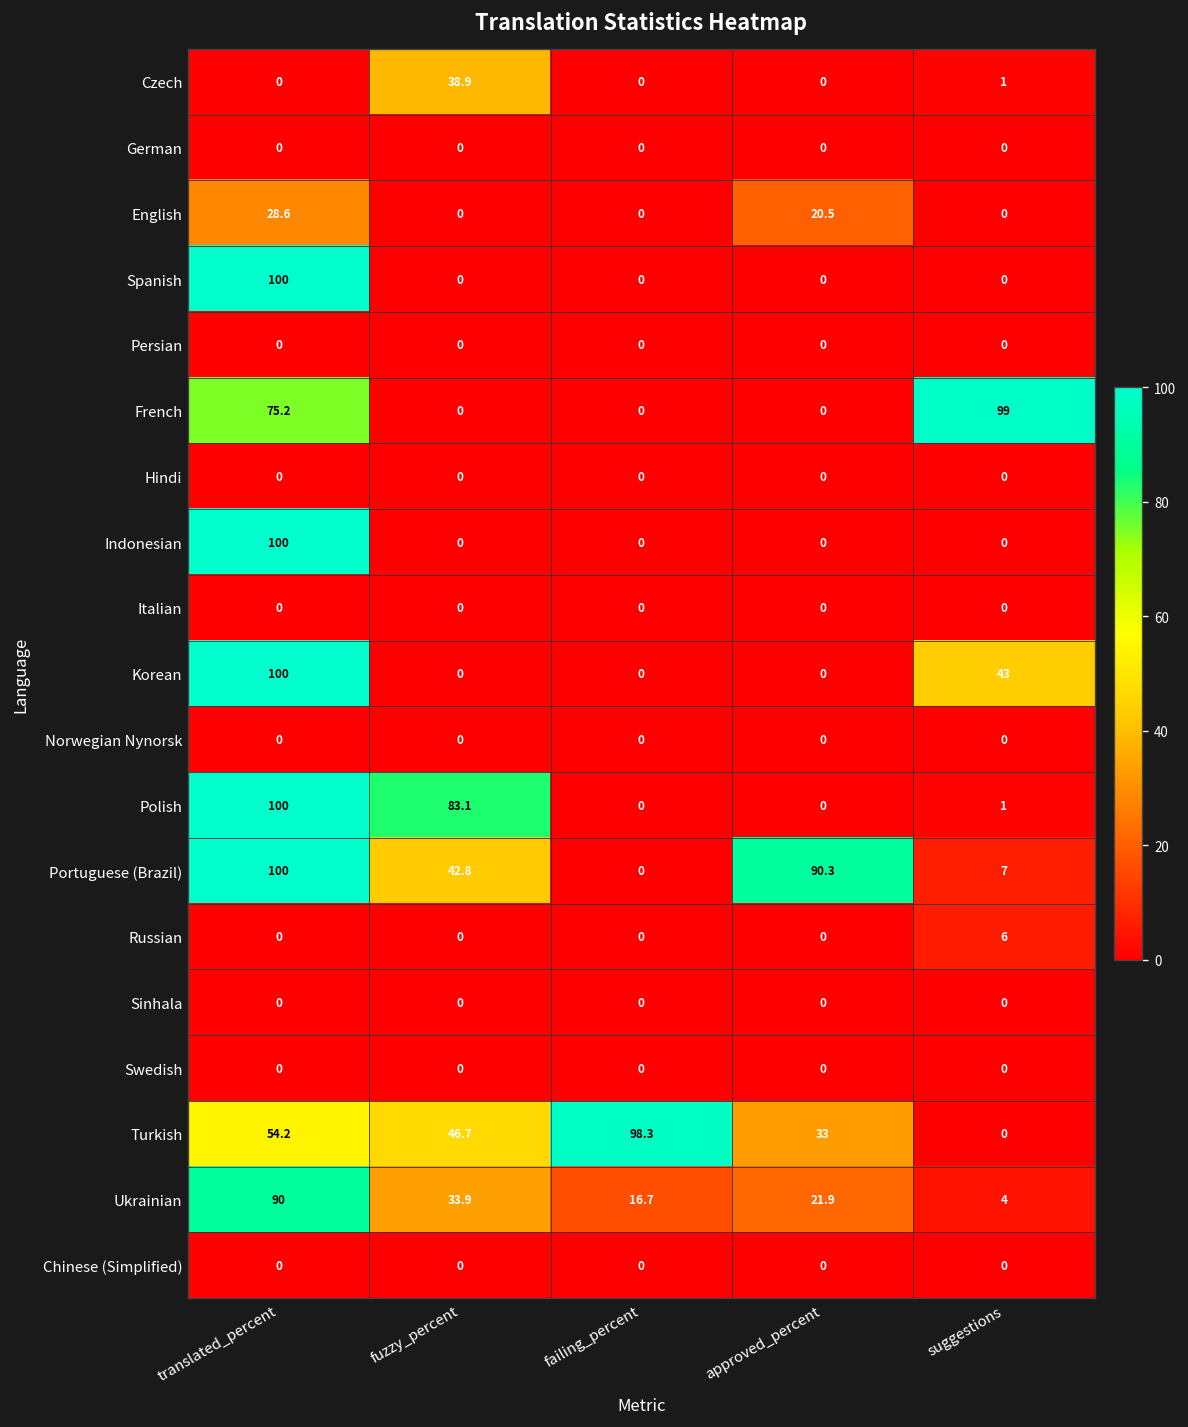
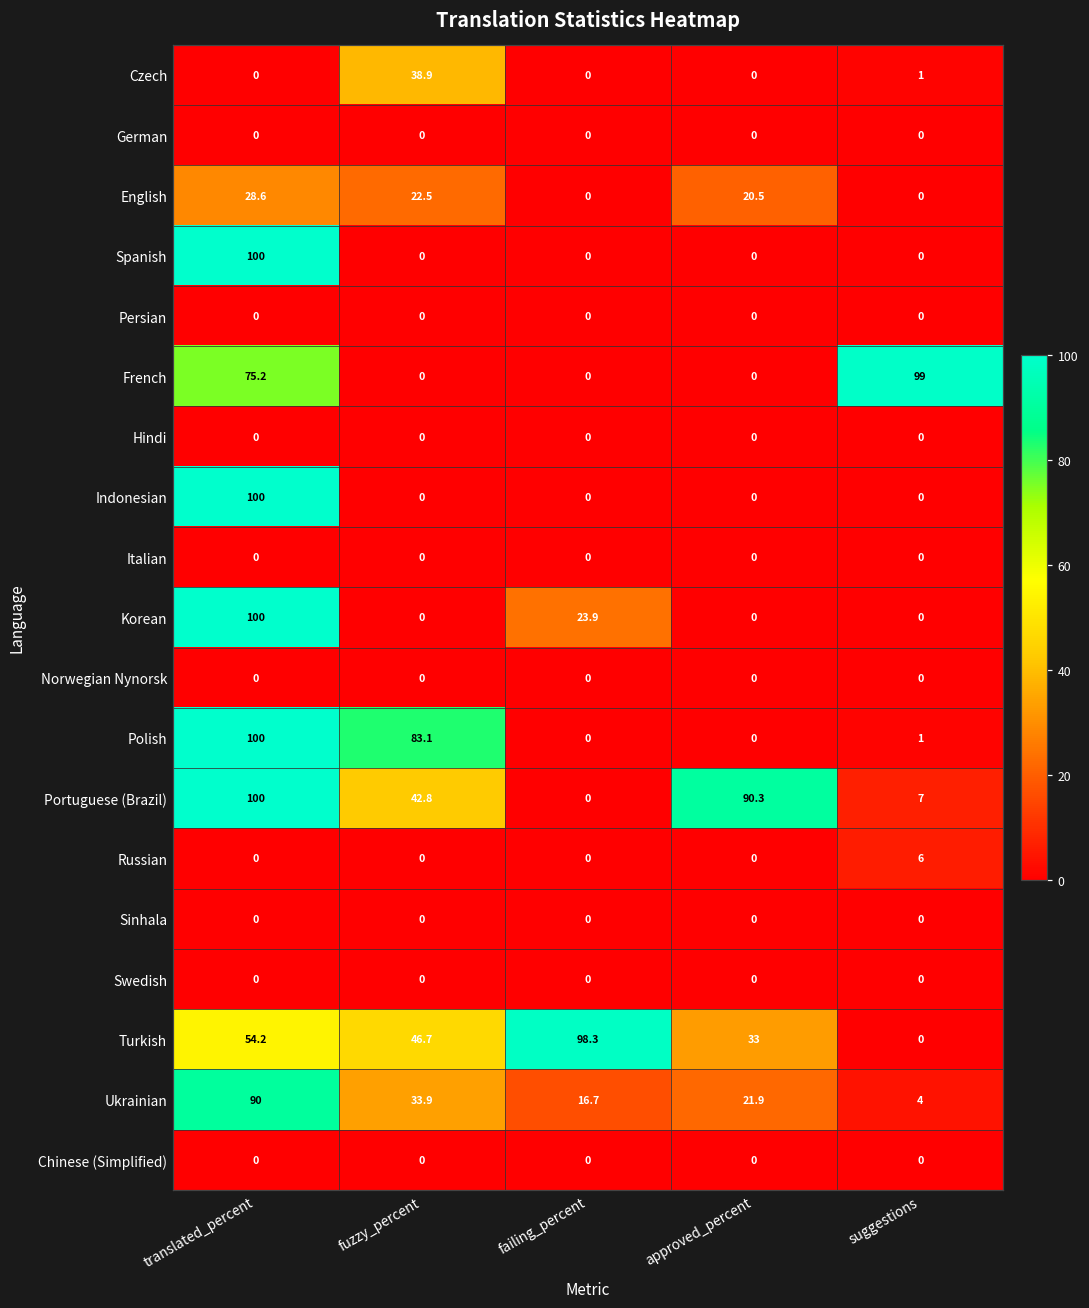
English, fuzzy_percent: 0 -> 22.5
Korean, failing_percent: 0 -> 23.9
Korean, suggestions: 43 -> 0
